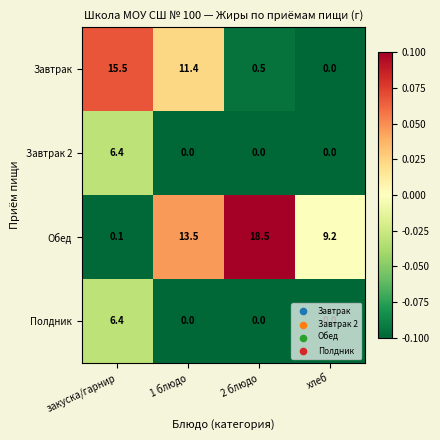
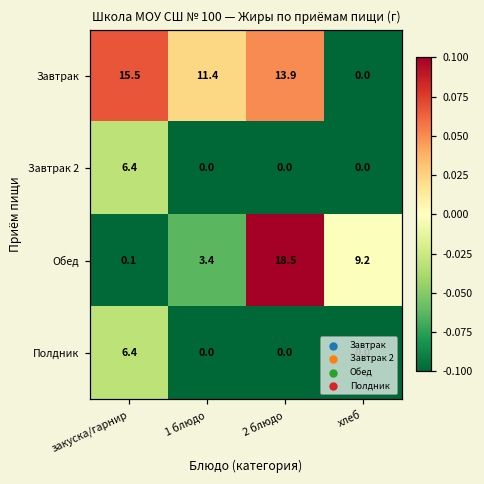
Завтрак, 2 блюдо: 0.5 -> 13.9
Обед, 1 блюдо: 13.5 -> 3.4
